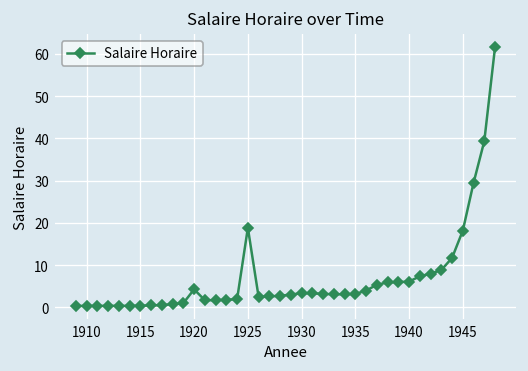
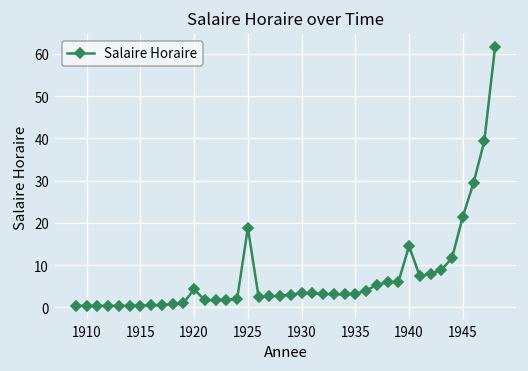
1940: 6 -> 15
1945: 18 -> 21
